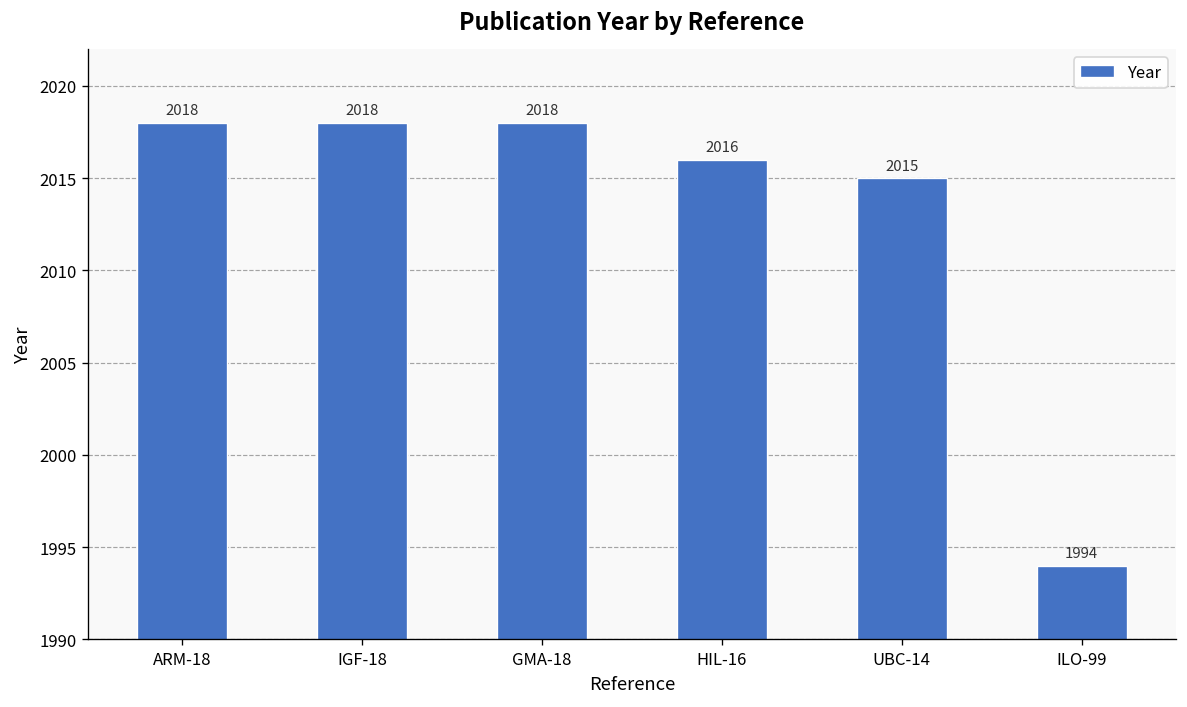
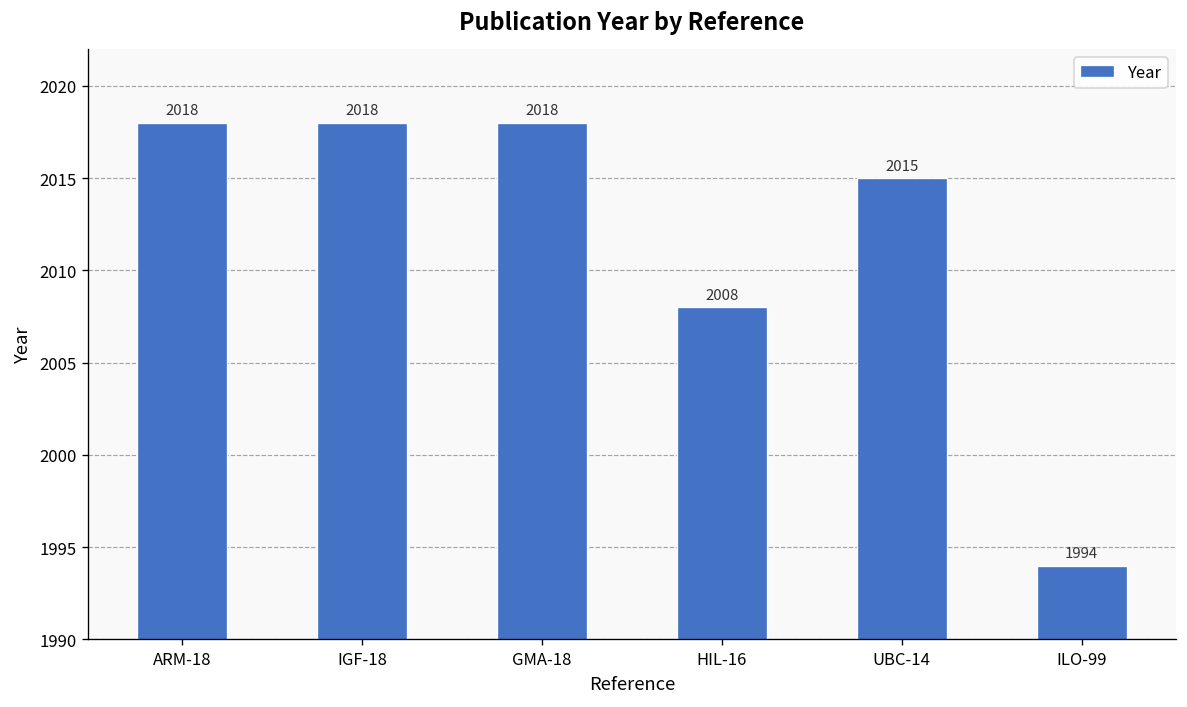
HIL-16: 2016 -> 2008
